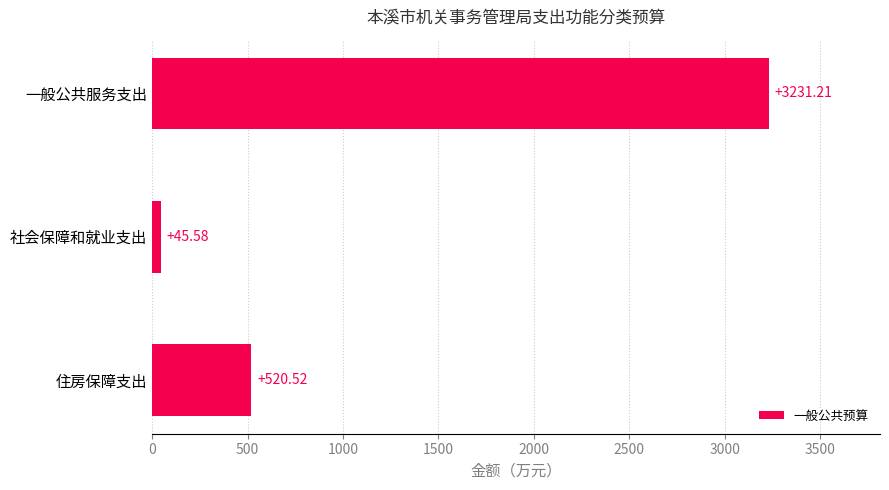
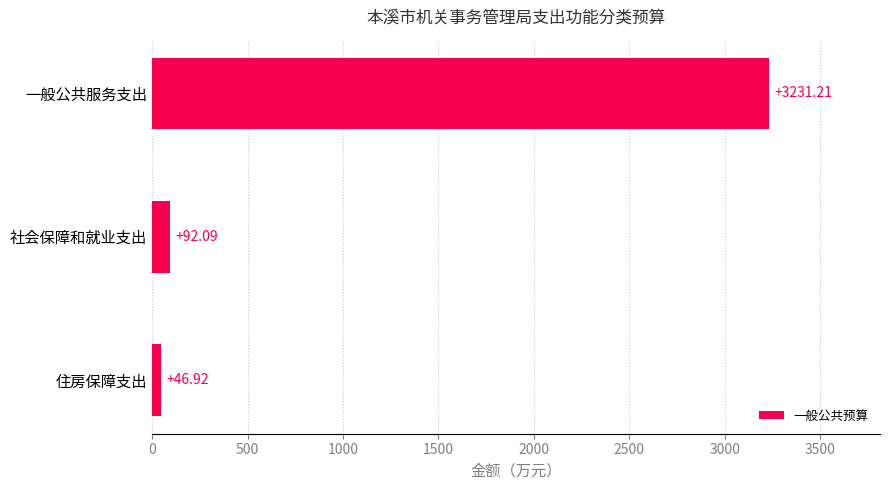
社会保障和就业支出: +45.58 -> +92.09
住房保障支出: +520.52 -> +46.92
